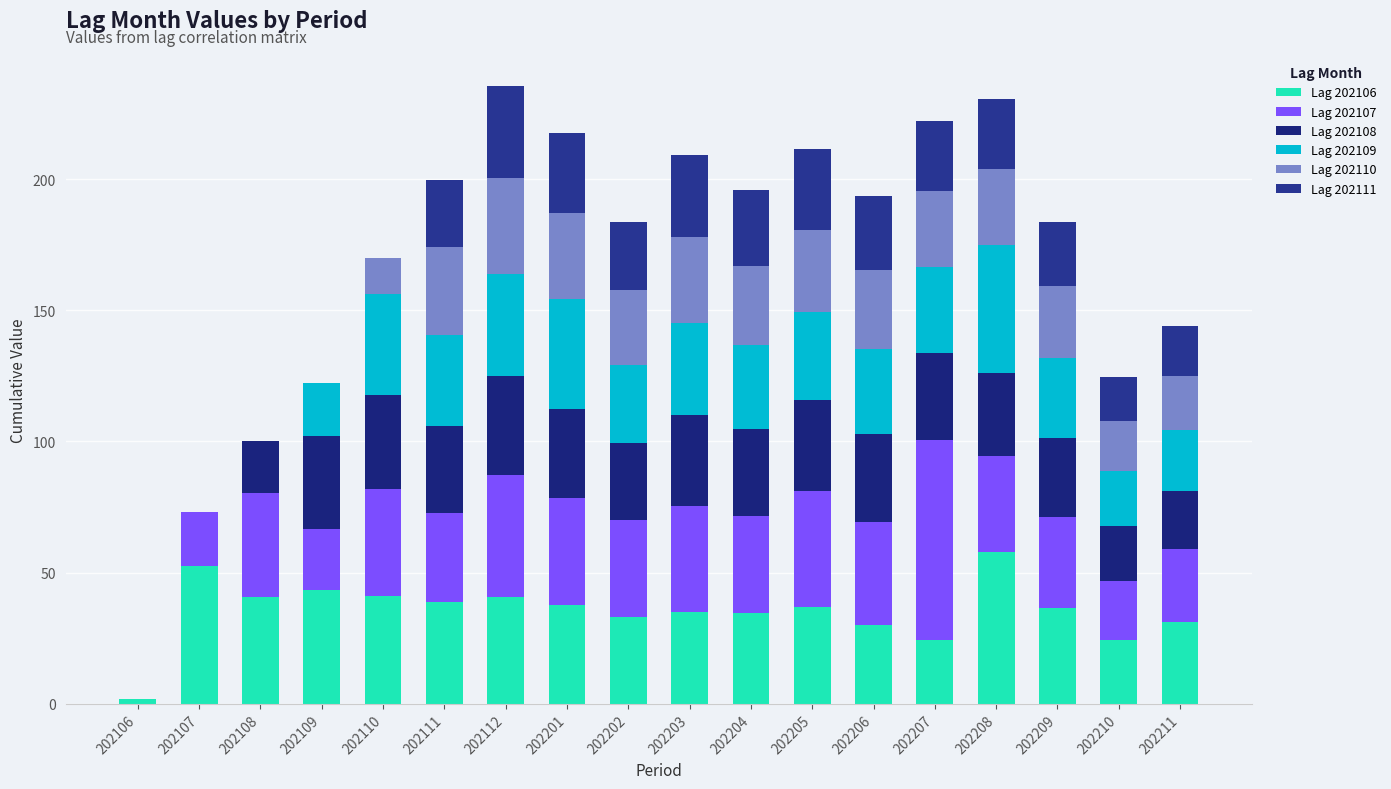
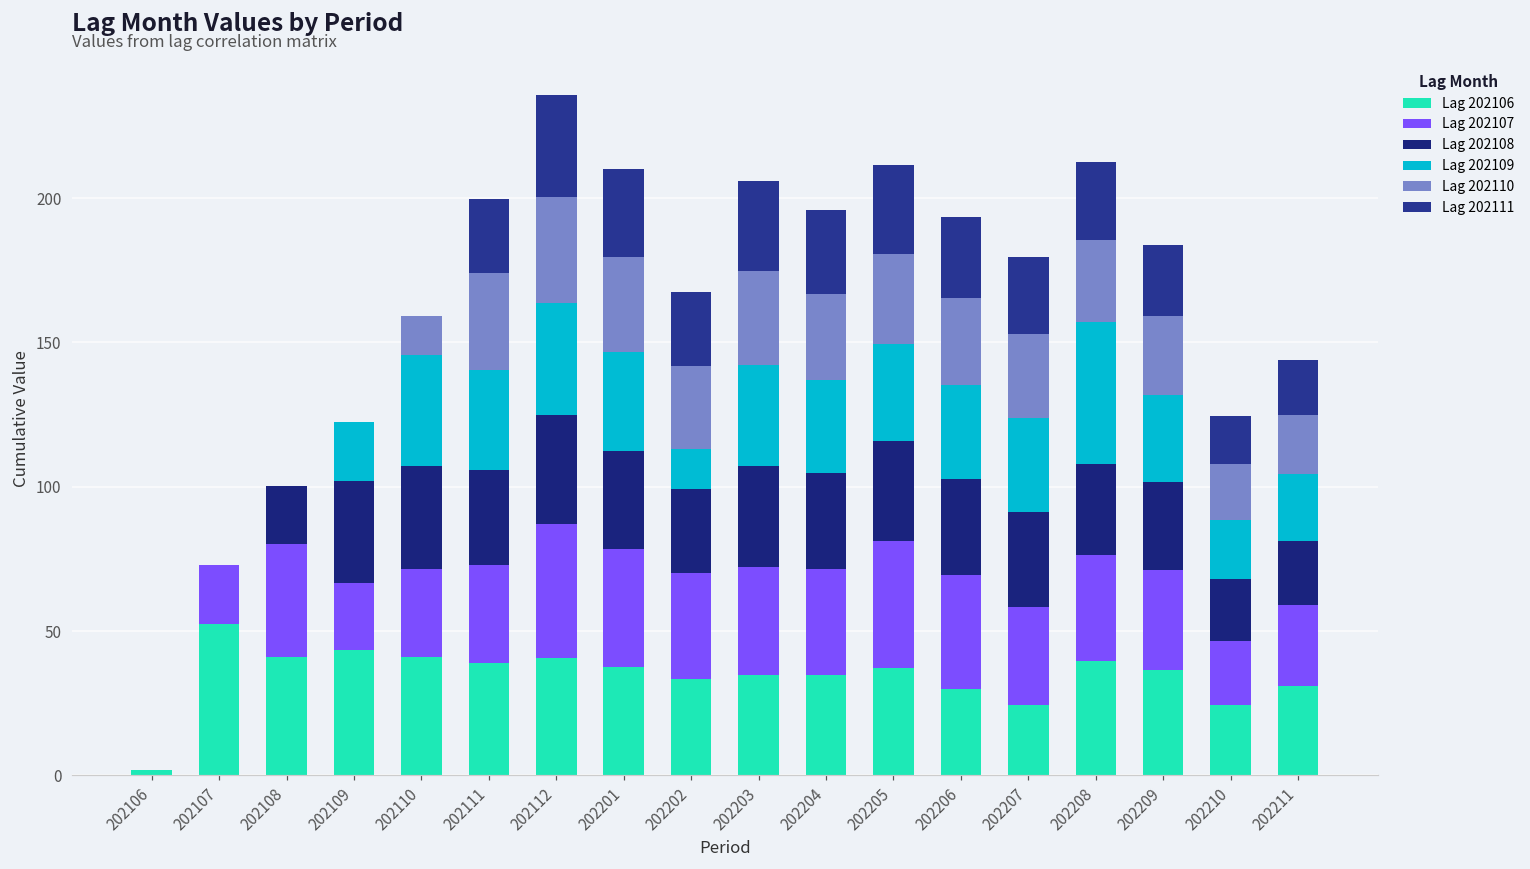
Lag 202107, 202110: 41 -> 30
Lag 202109, 202201: 42 -> 34
Lag 202109, 202202: 30 -> 14
Lag 202107, 202203: 40 -> 37
Lag 202107, 202207: 76 -> 34
Lag 202106, 202208: 58 -> 40
